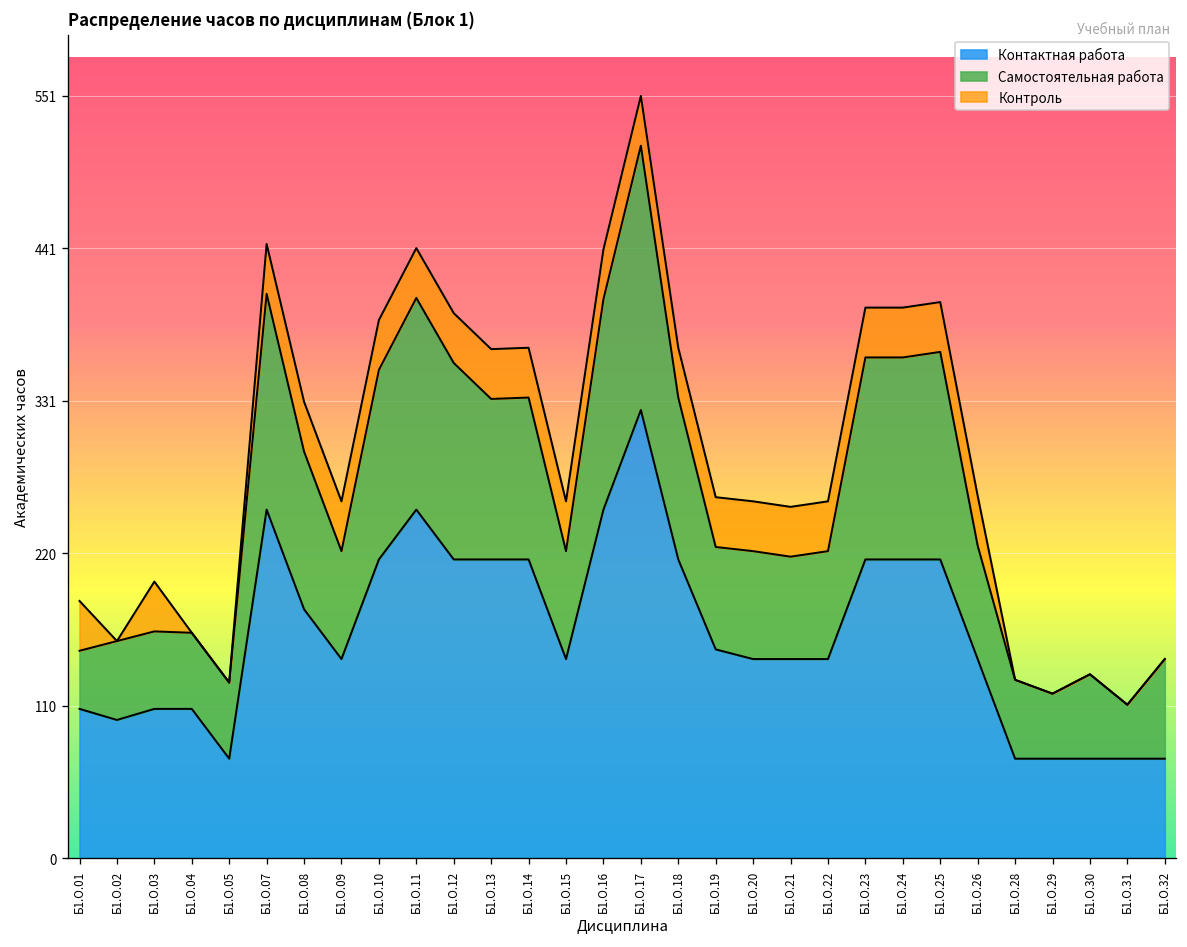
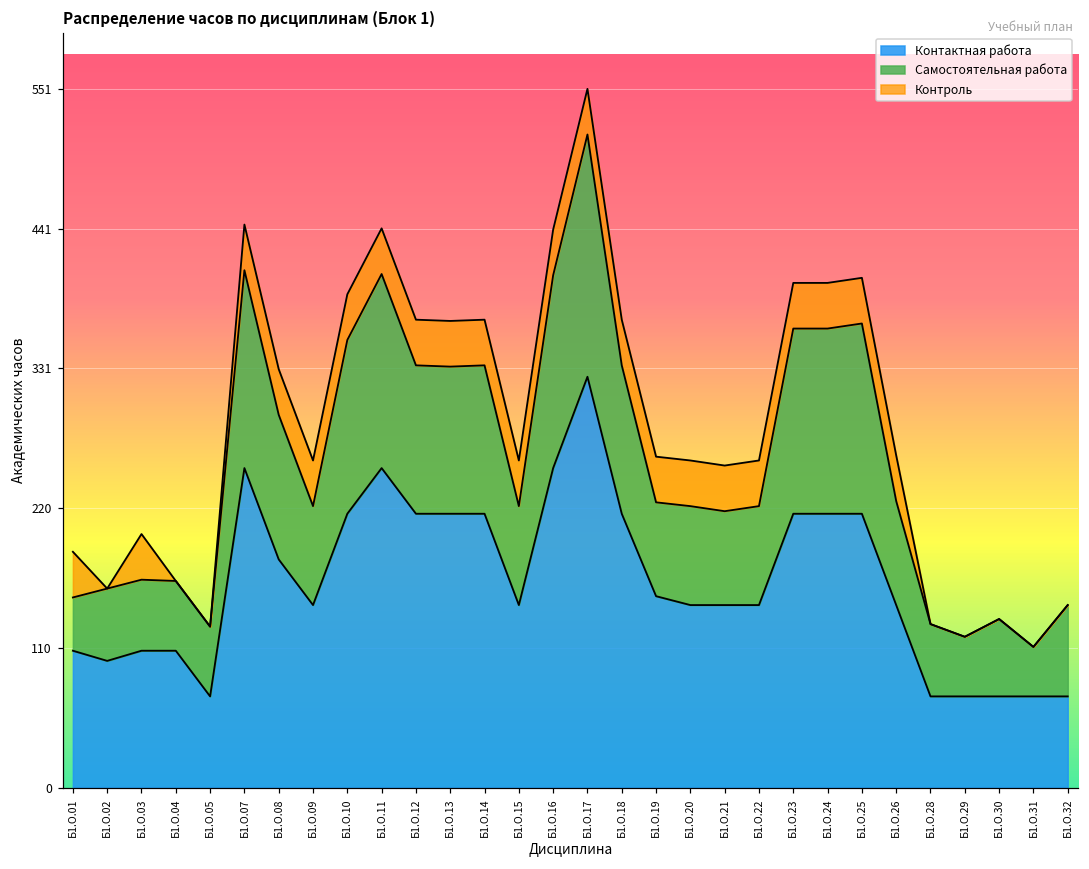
Самостоятельная работа, Б1.О.12: 142 -> 117
